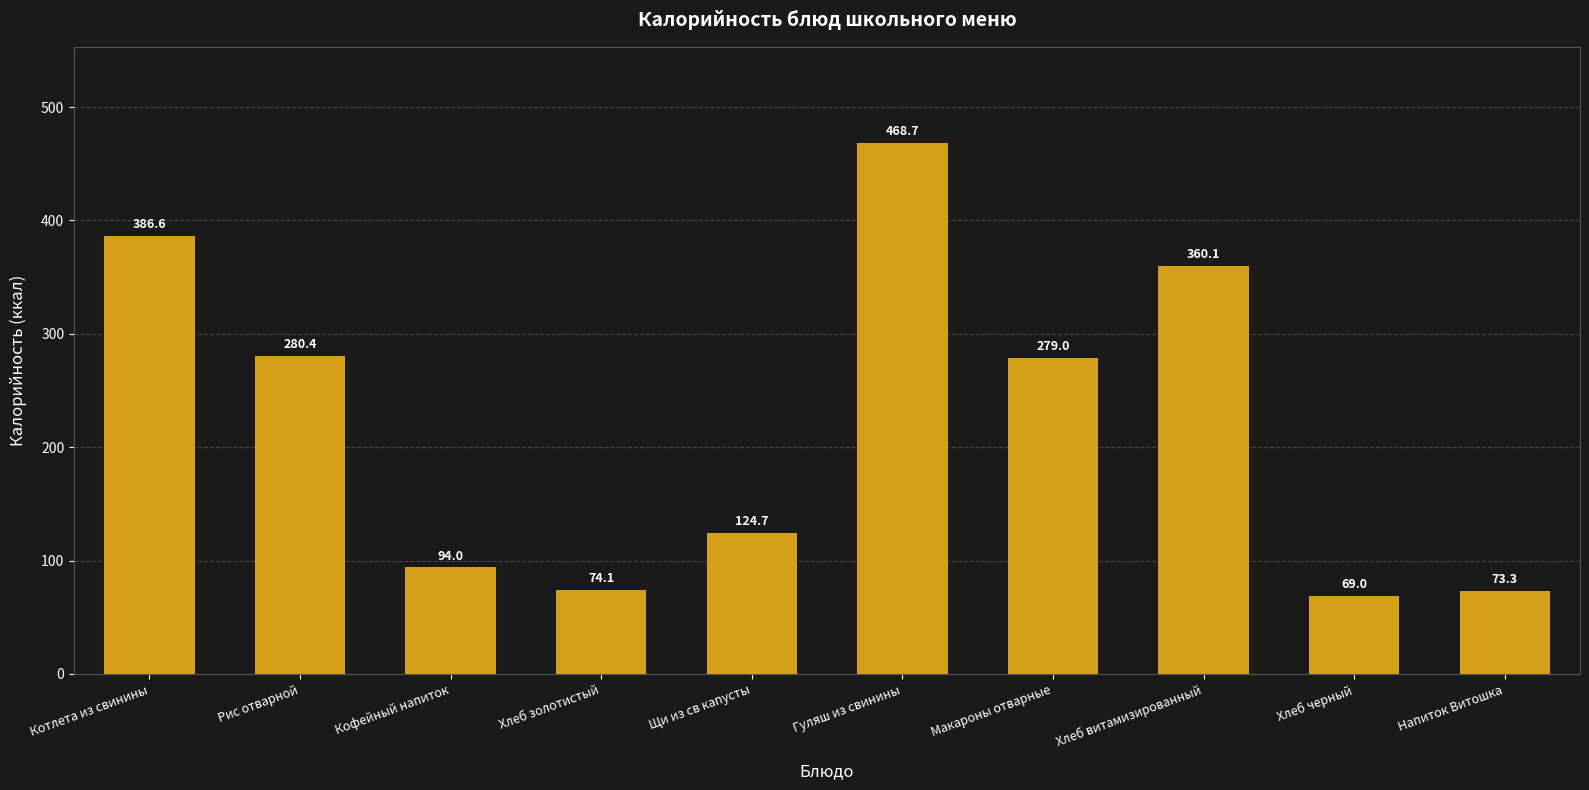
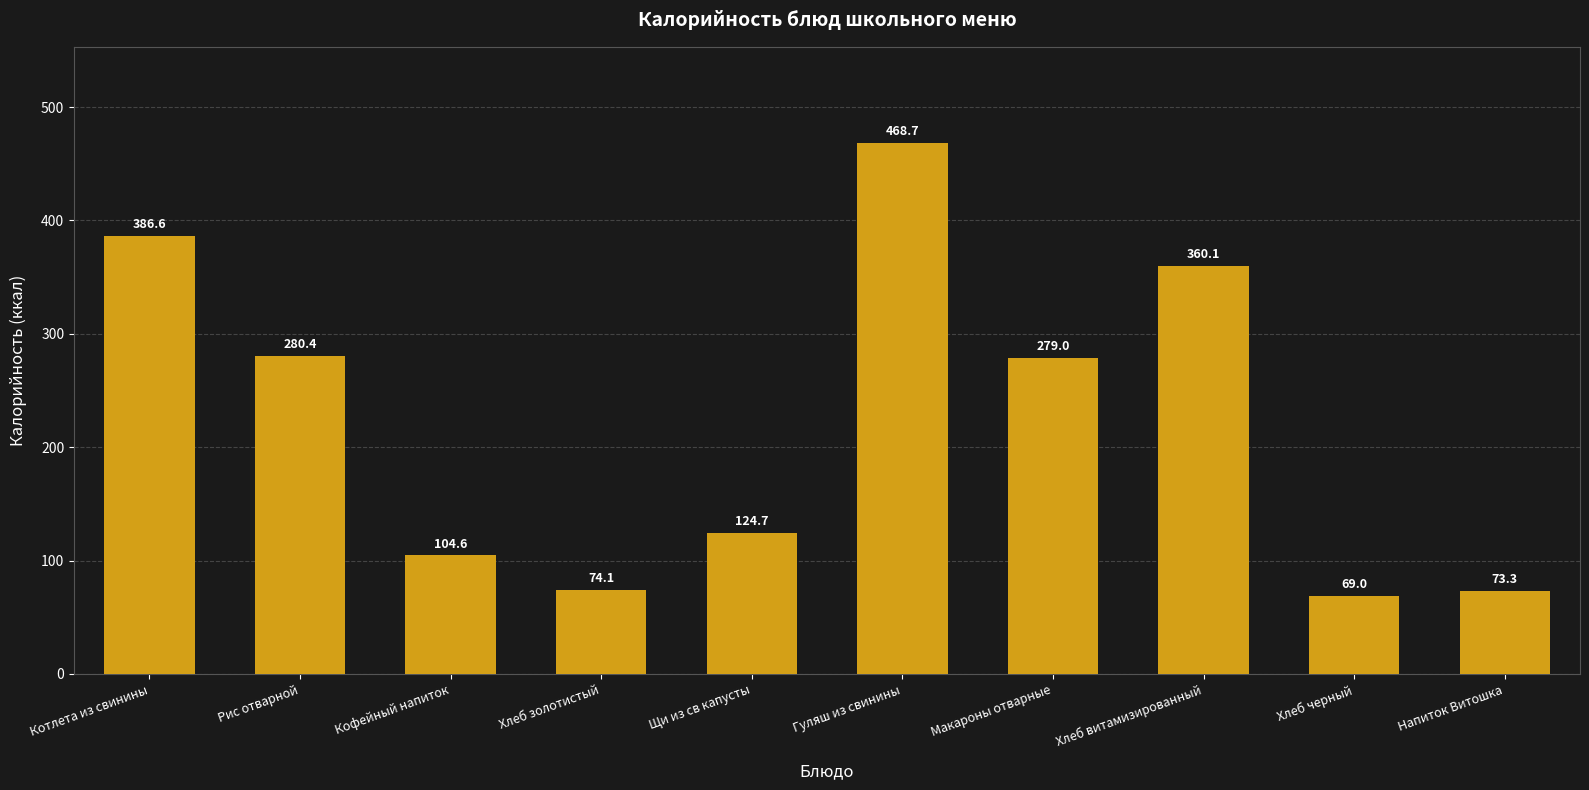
Кофейный напиток: 94.0 -> 104.6
